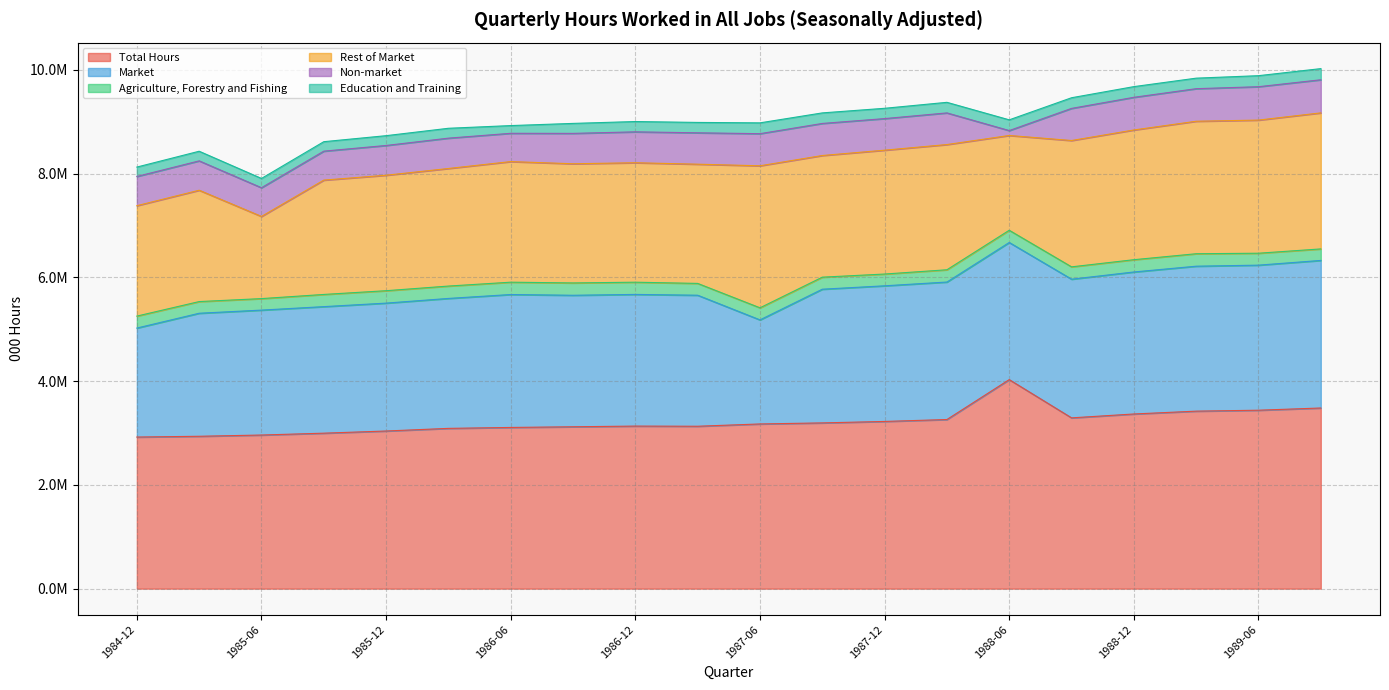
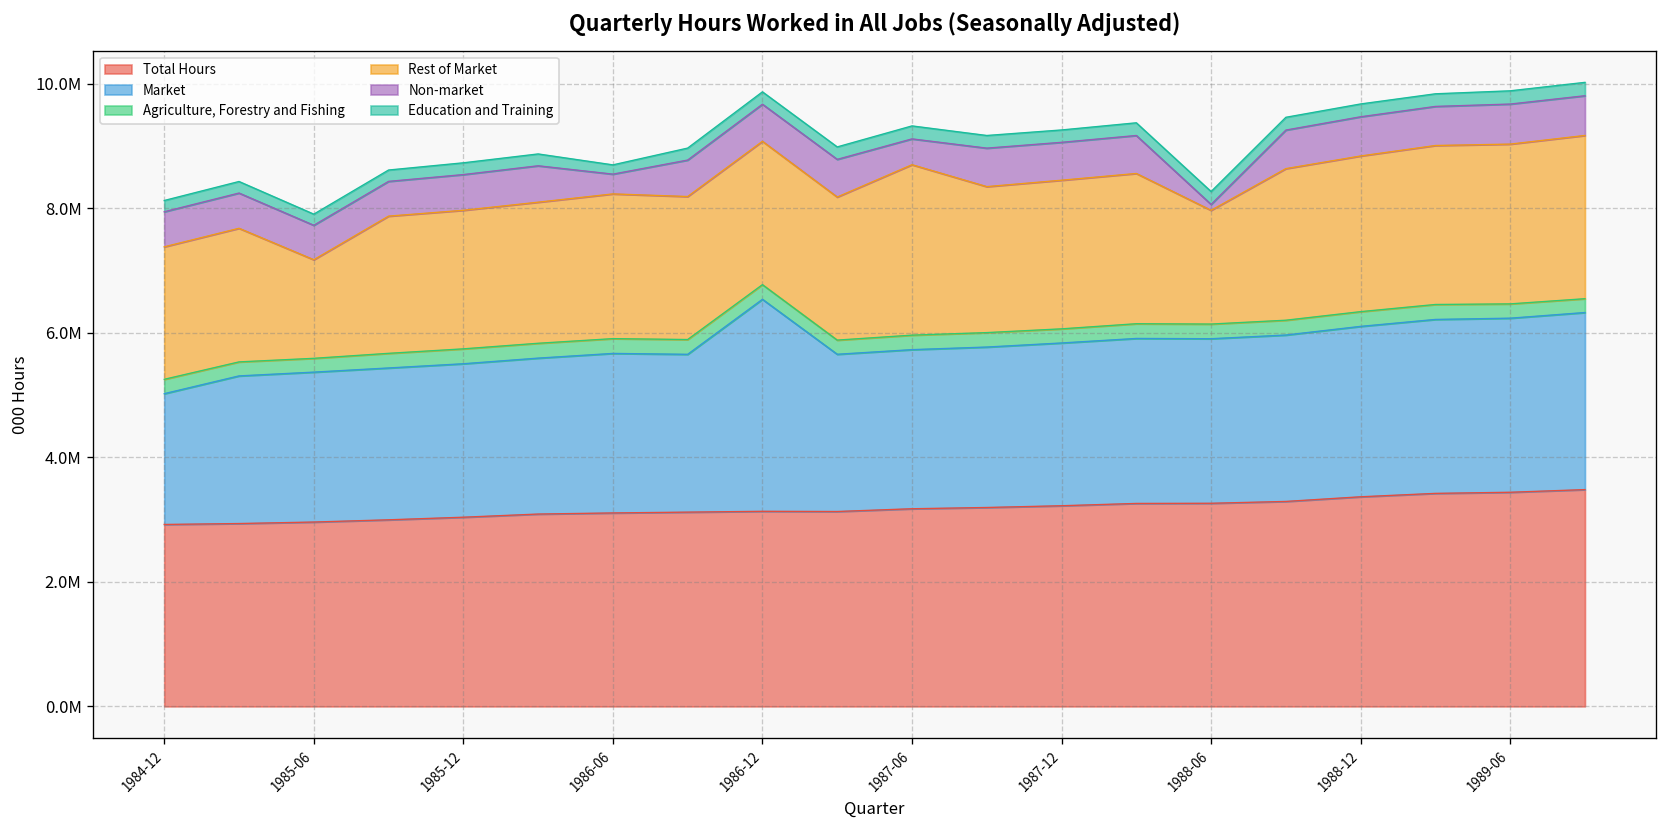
Non-market, 1986-06: 500000 -> 300000
Market, 1986-12: 2500000 -> 3400000
Market, 1987-06: 2000000 -> 2600000
Non-market, 1987-06: 600000 -> 400000
Total Hours, 1988-06: 4000000 -> 3300000
